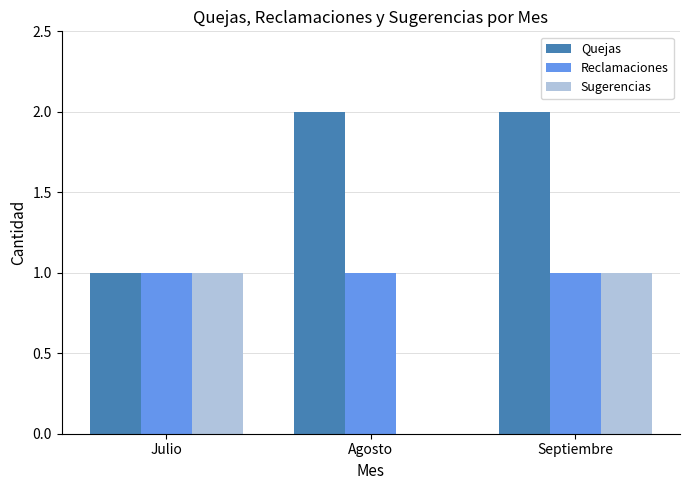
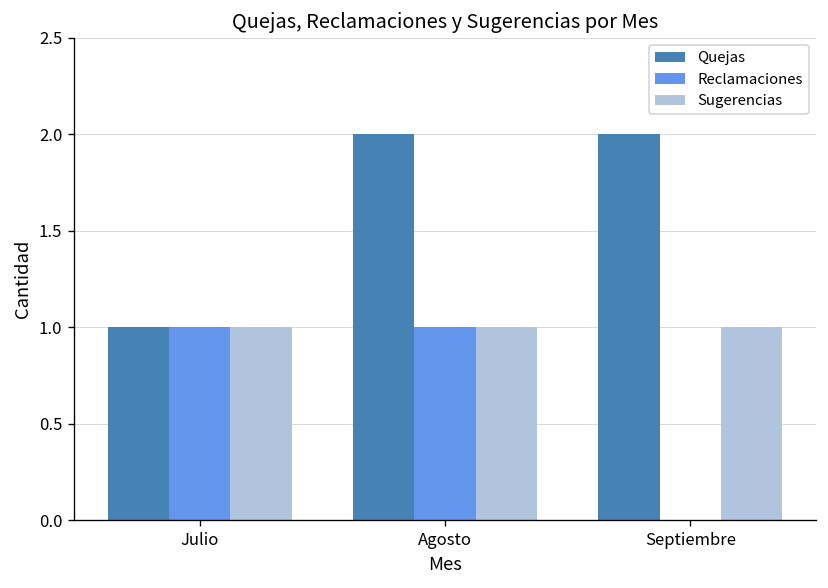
Sugerencias, Agosto: 0 -> 1
Reclamaciones, Septiembre: 1 -> 0
